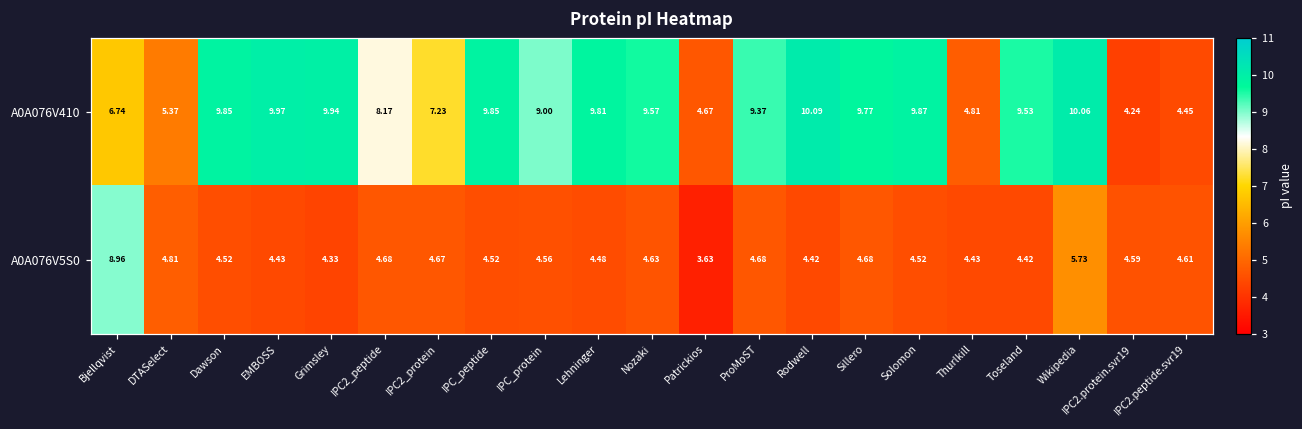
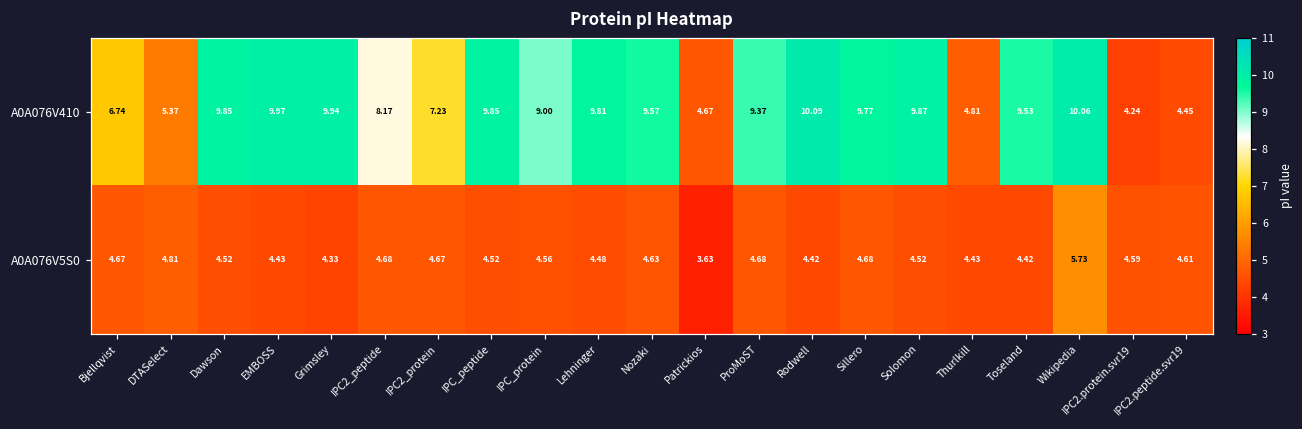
A0A076V5S0, Bjellqvist: 8.96 -> 4.67
